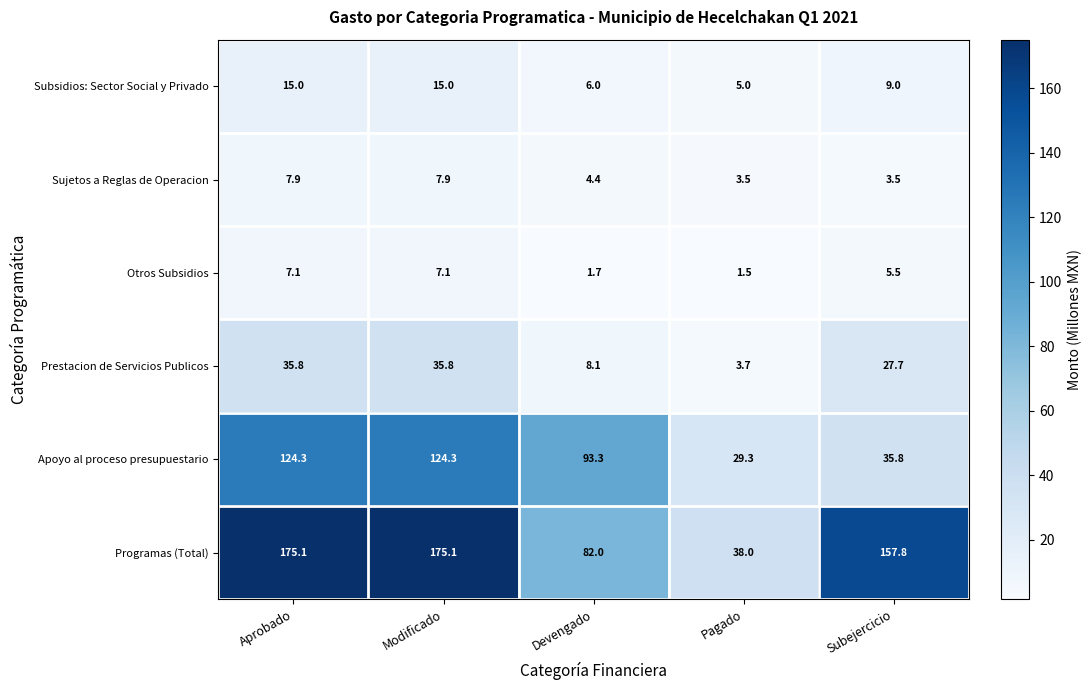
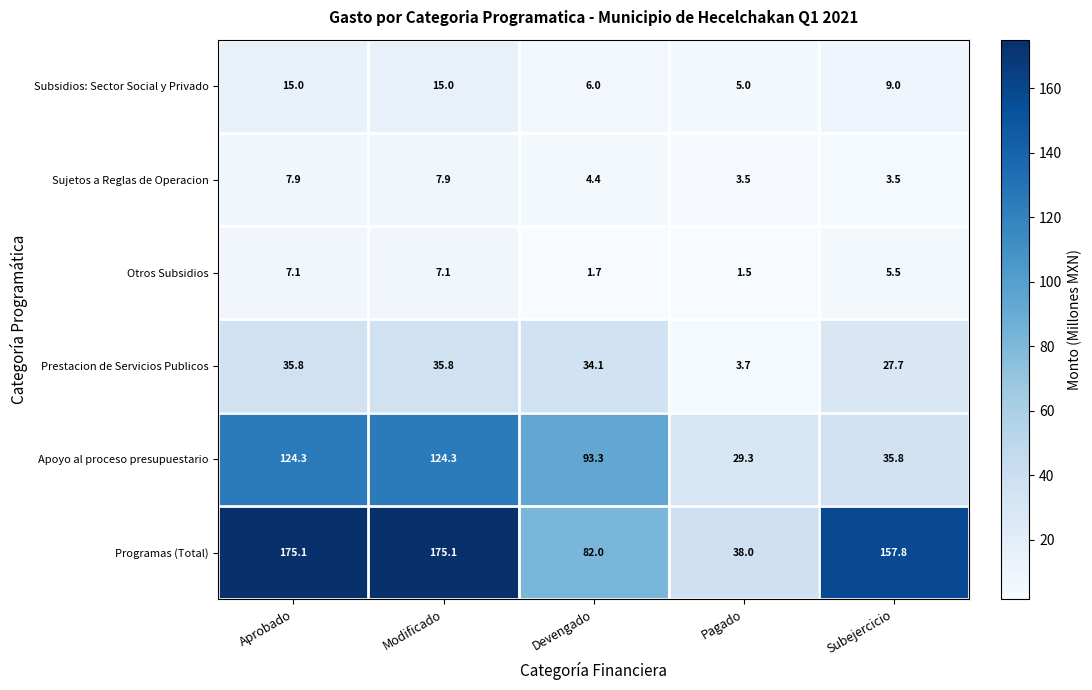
Prestacion de Servicios Publicos, Devengado: 8.1 -> 34.1
